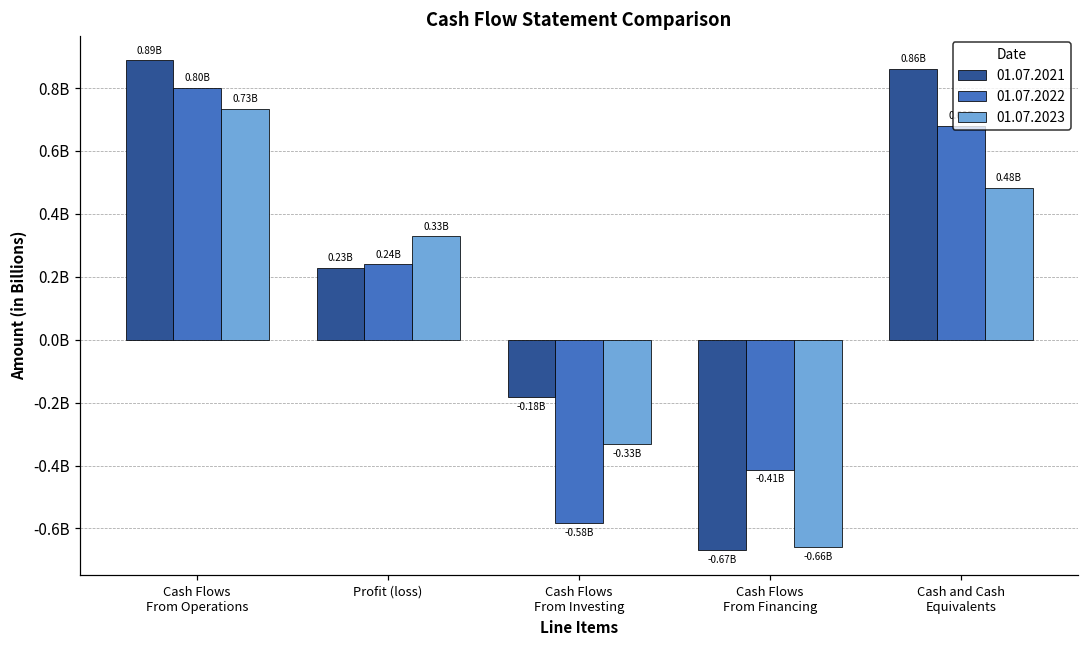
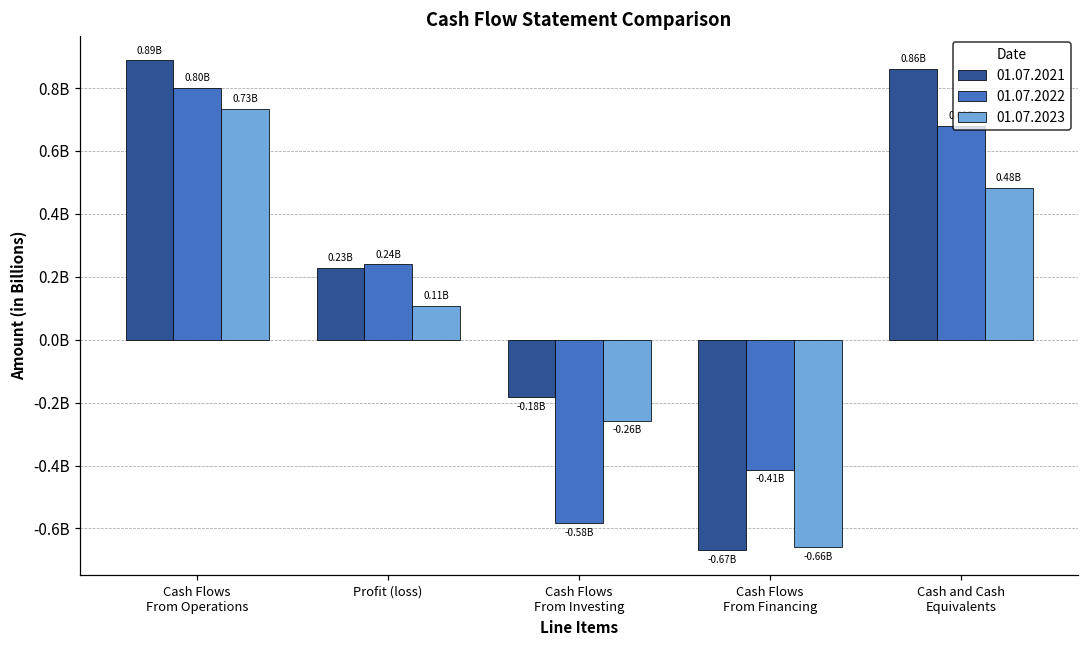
01.07.2023, Profit (loss): 0.33B -> 0.11B
01.07.2023, Cash Flows From Investing: -0.33B -> -0.26B
